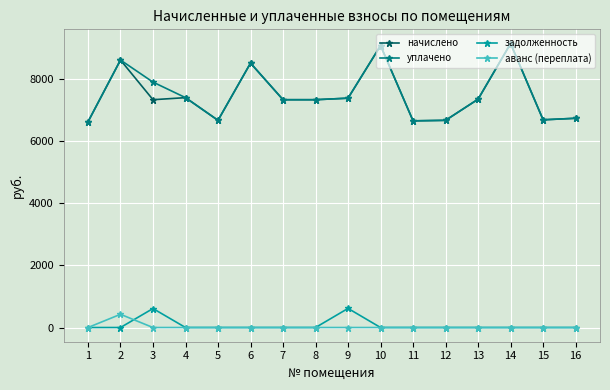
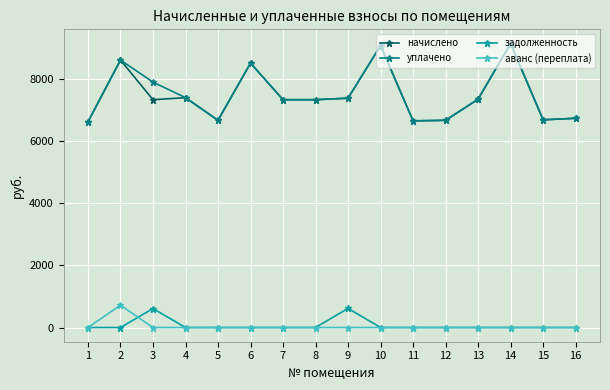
аванс (переплата), 2: 400 -> 700
